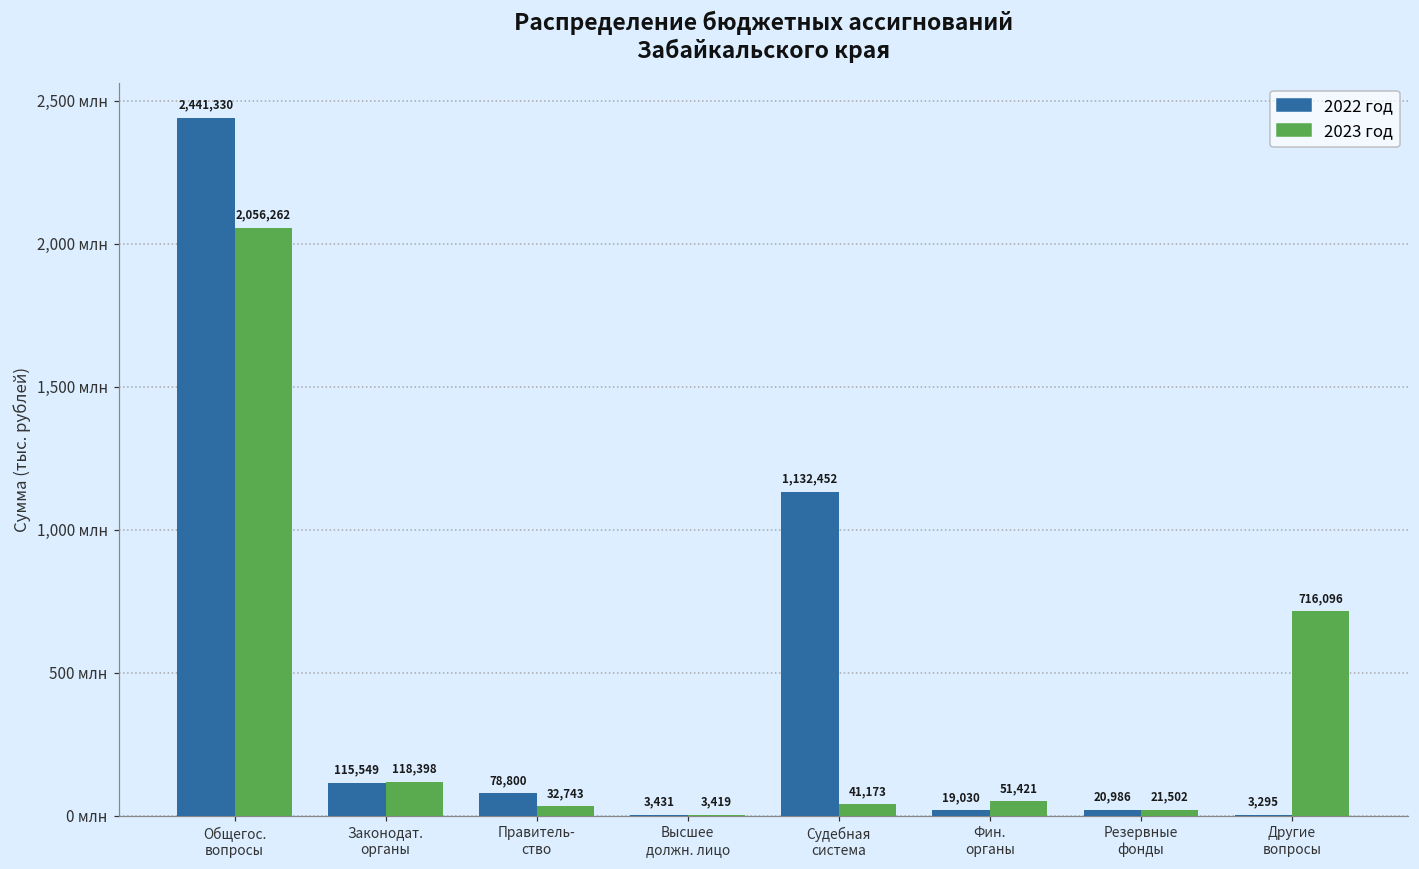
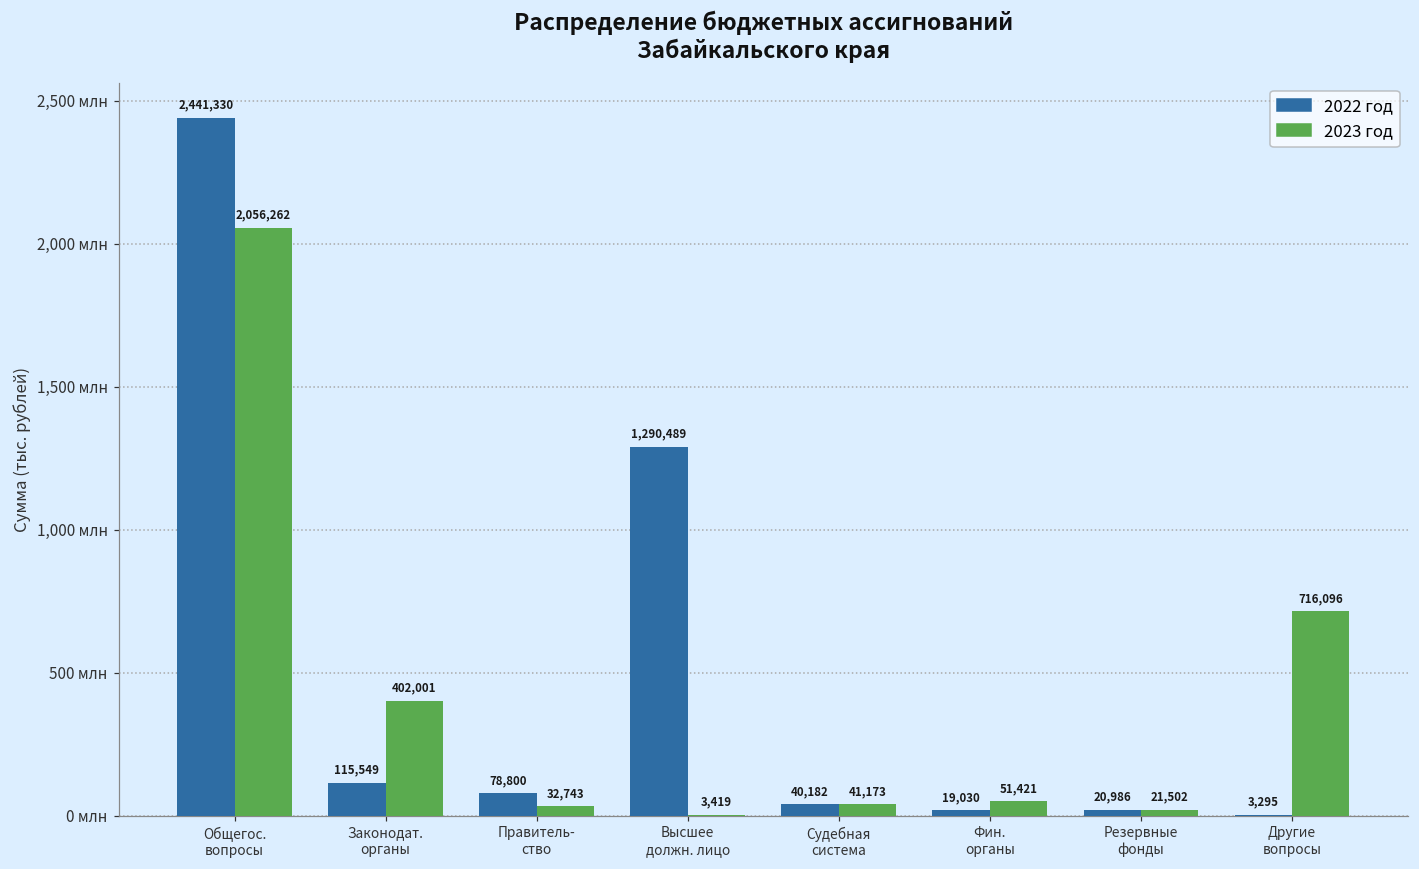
2023 год, Законодат. органы: 118,398 -> 402,001
2022 год, Высшее должн. лицо: 3,431 -> 1,290,489
2022 год, Судебная система: 1,132,452 -> 40,182
